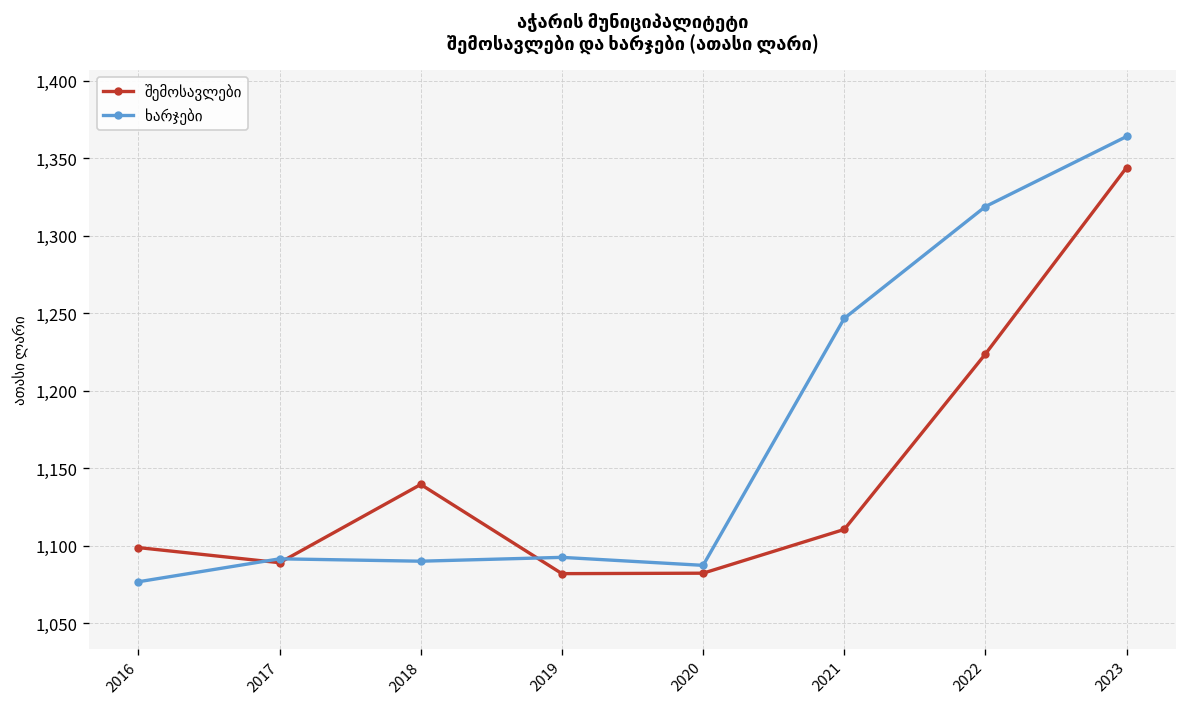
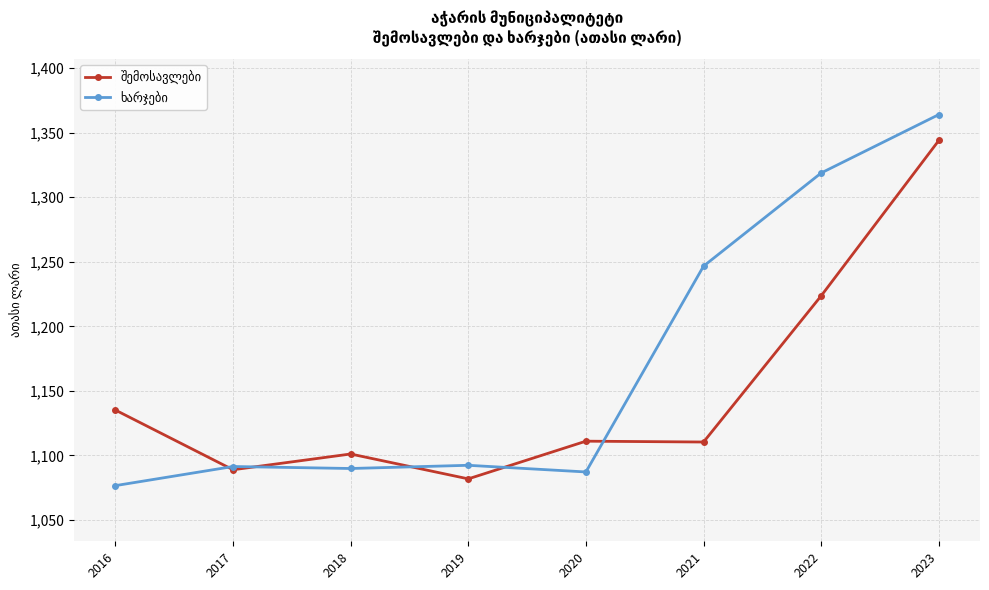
შემოსავლები, 2016: 1,099 -> 1,135
შემოსავლები, 2018: 1,139 -> 1,101
შემოსავლები, 2020: 1,082 -> 1,111
